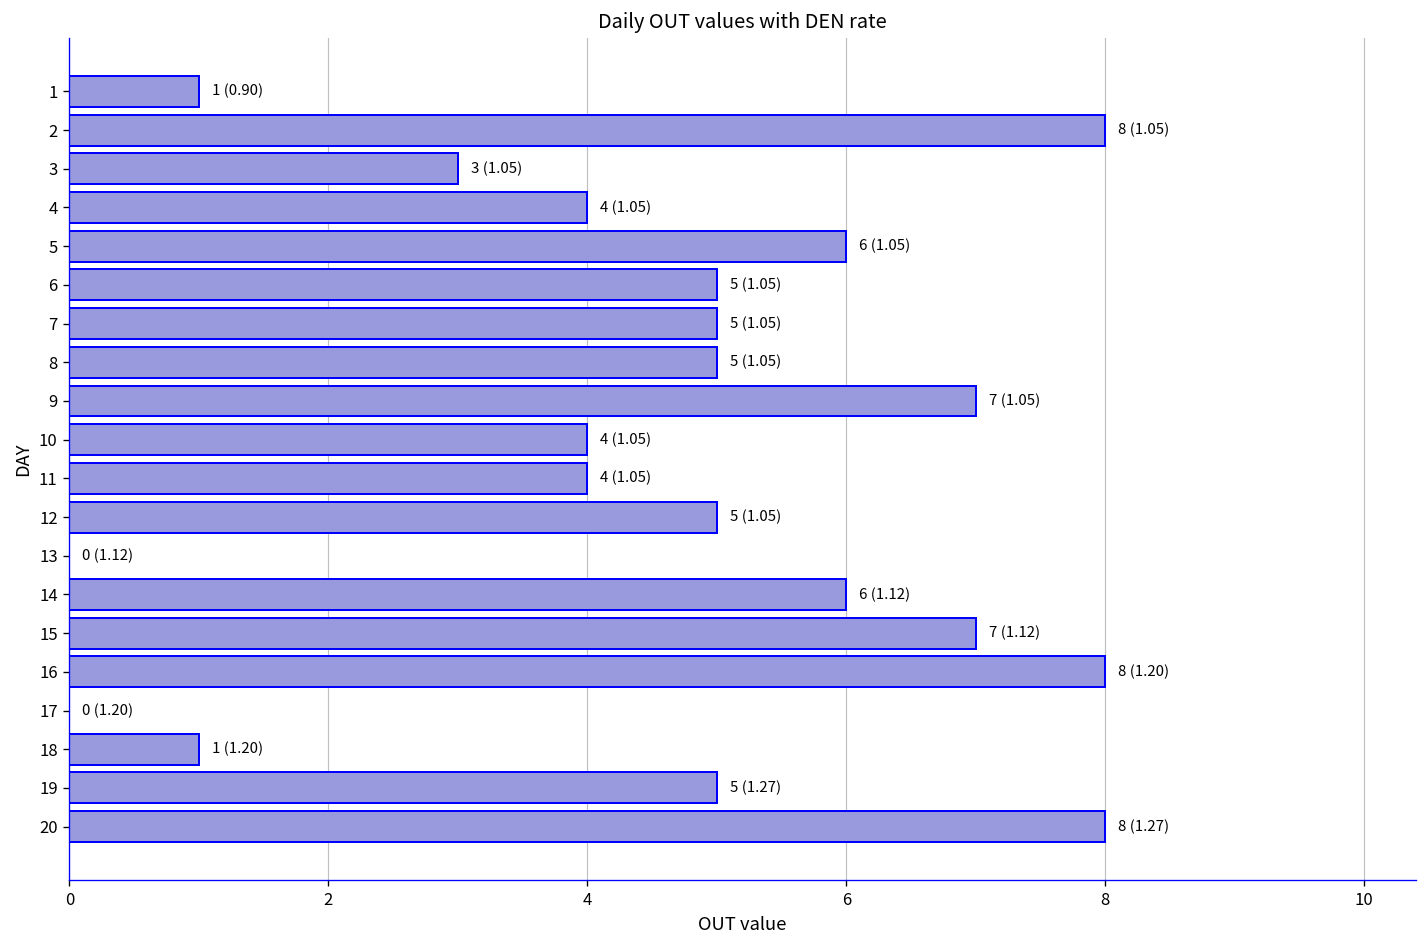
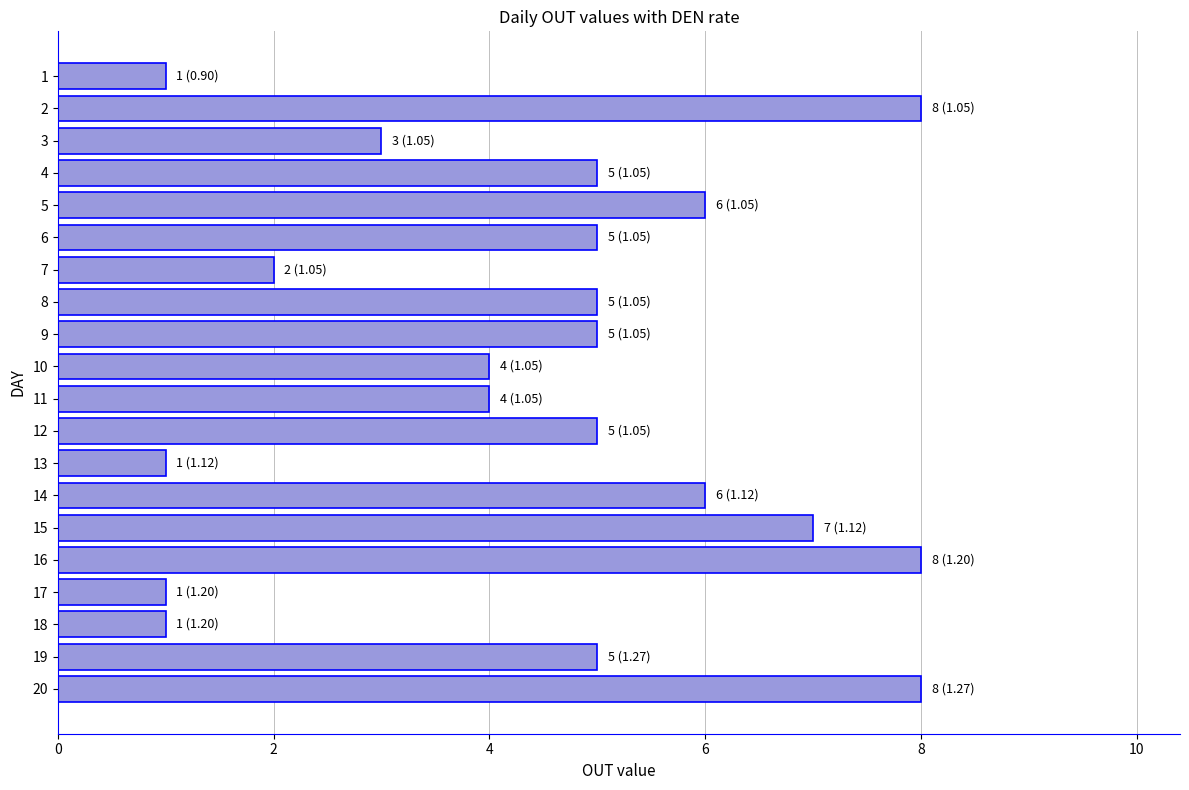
4: 4 -> 5
7: 5 -> 2
9: 7 -> 5
13: 0 -> 1
17: 0 -> 1
